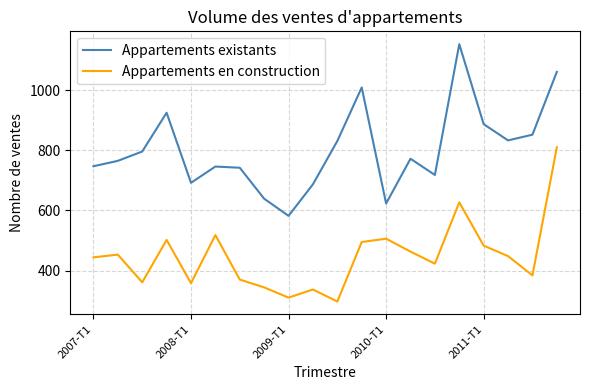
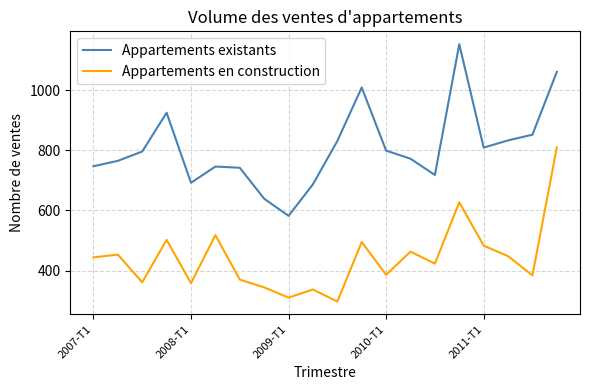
Appartements existants, 2010-T1: 620 -> 800
Appartements en construction, 2010-T1: 510 -> 390
Appartements existants, 2011-T1: 890 -> 810
